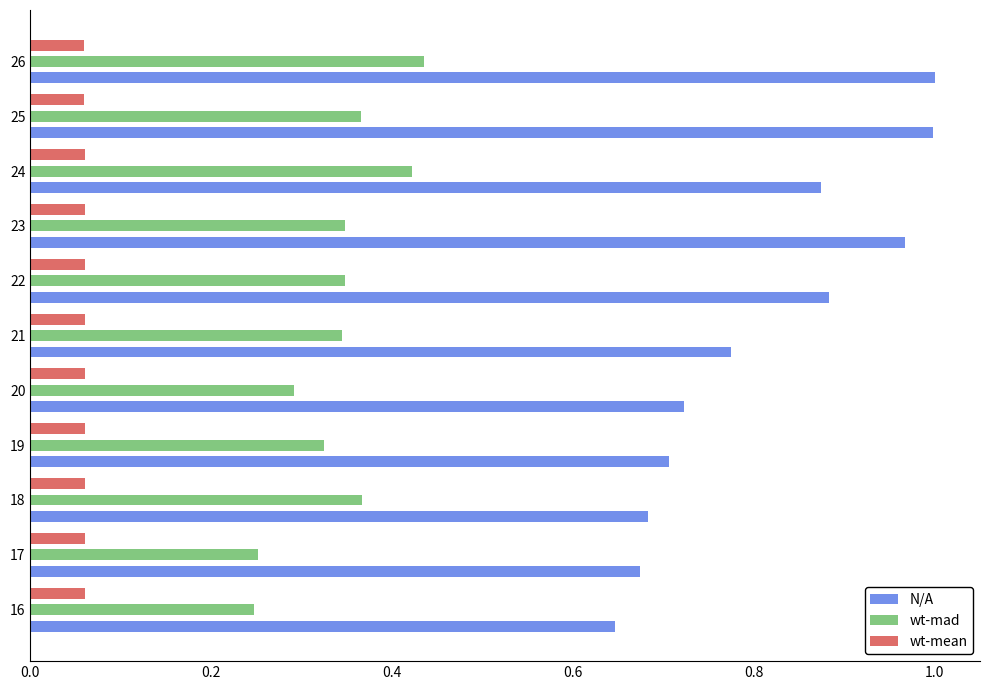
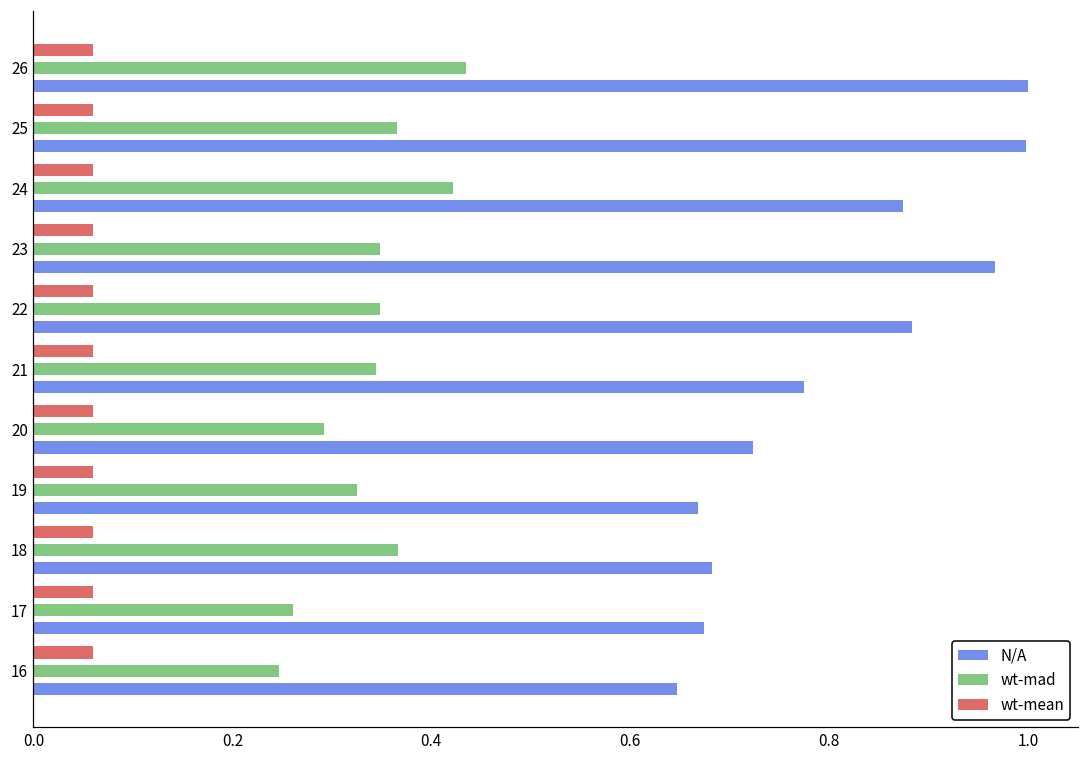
N/A, 19: 0.71 -> 0.67
wt-mad, 17: 0.25 -> 0.26
